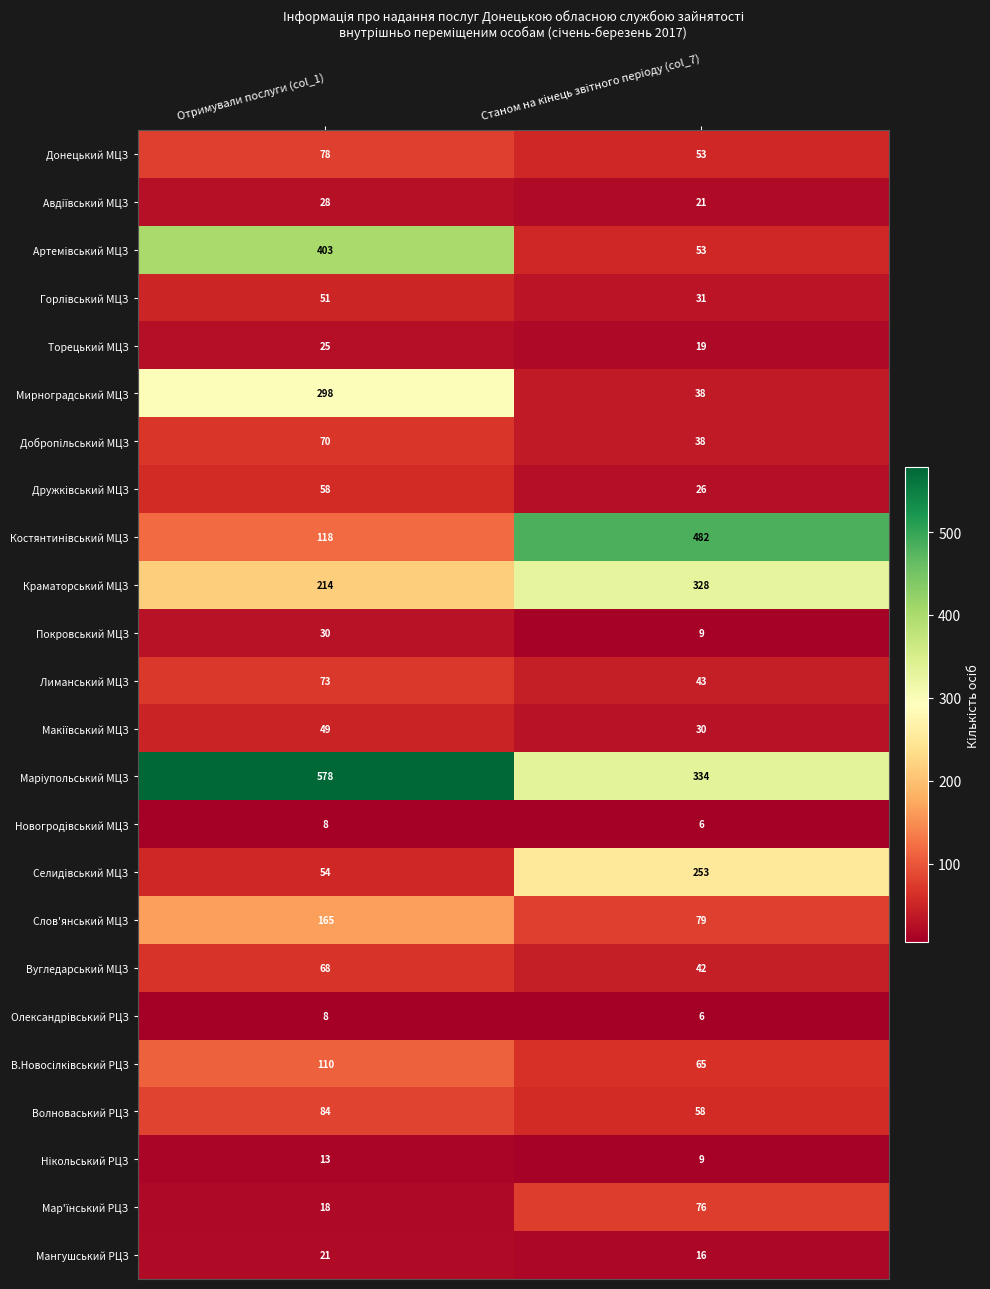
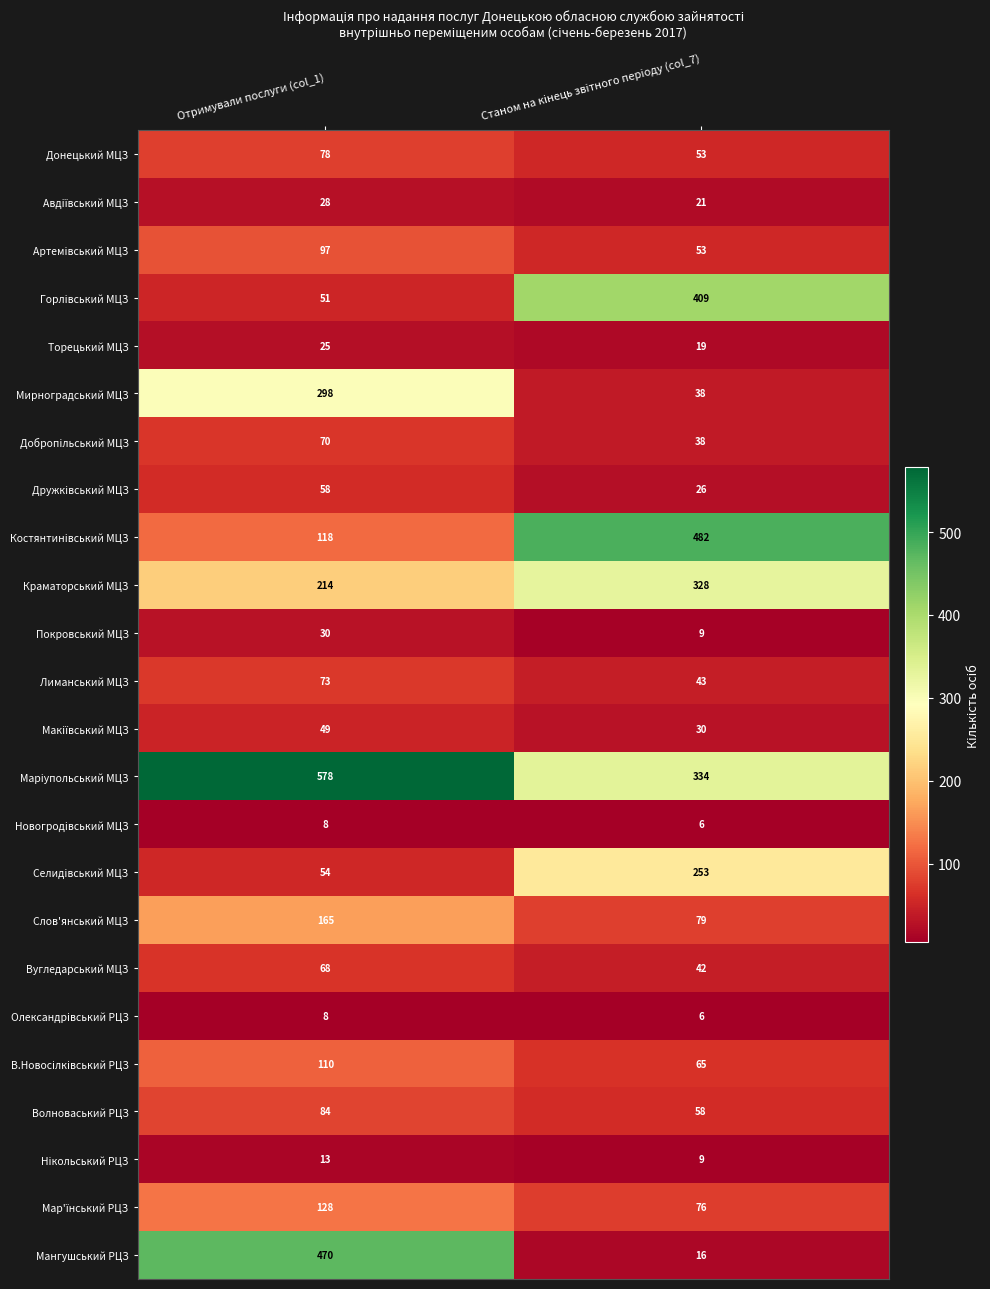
Артемівський МЦЗ, Отримували послуги (col_1): 403 -> 97
Горлівський МЦЗ, Станом на кінець звітного періоду (col_7): 31 -> 409
Мар'їнський РЦЗ, Отримували послуги (col_1): 18 -> 128
Мангушський РЦЗ, Отримували послуги (col_1): 21 -> 470
